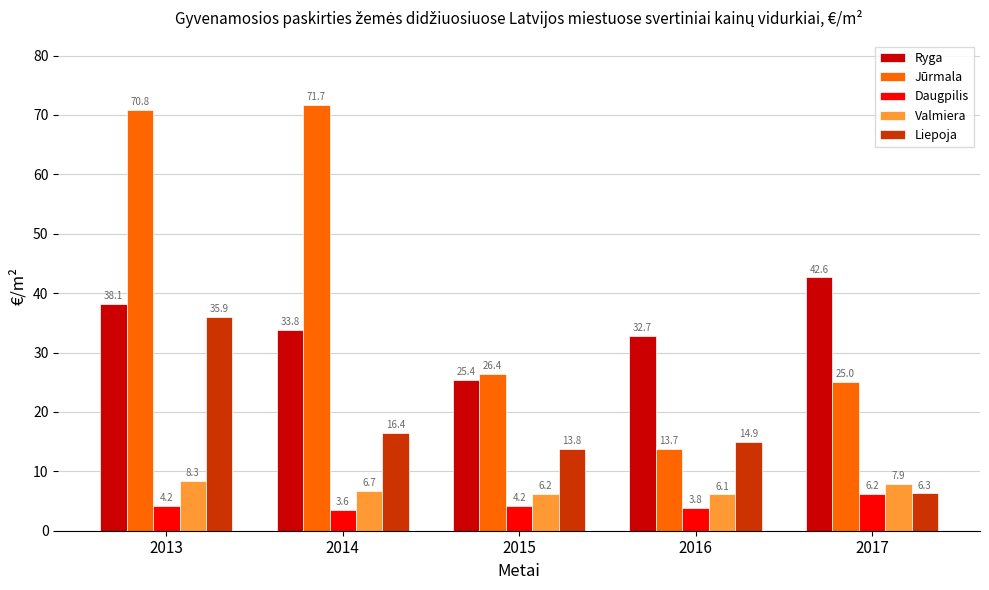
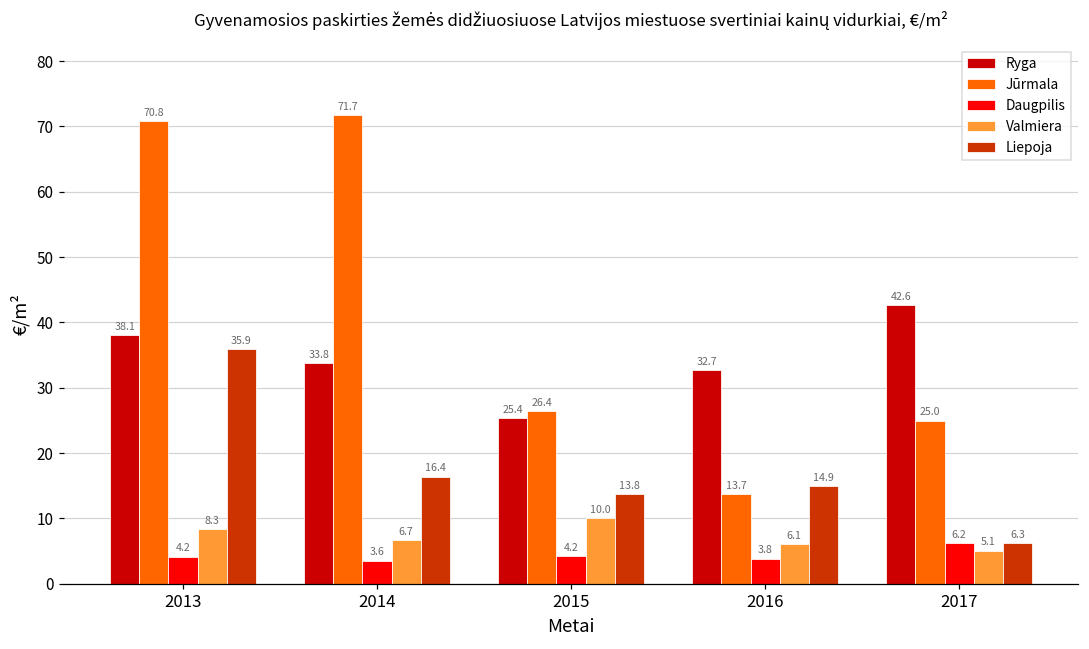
Valmiera, 2015: 6.2 -> 10.0
Valmiera, 2017: 7.9 -> 5.1
